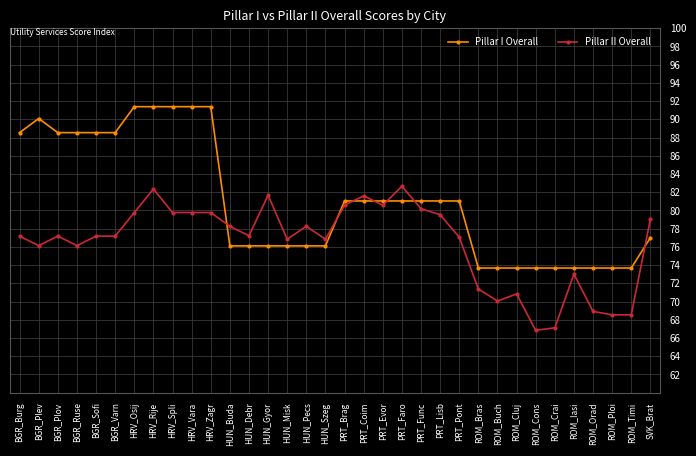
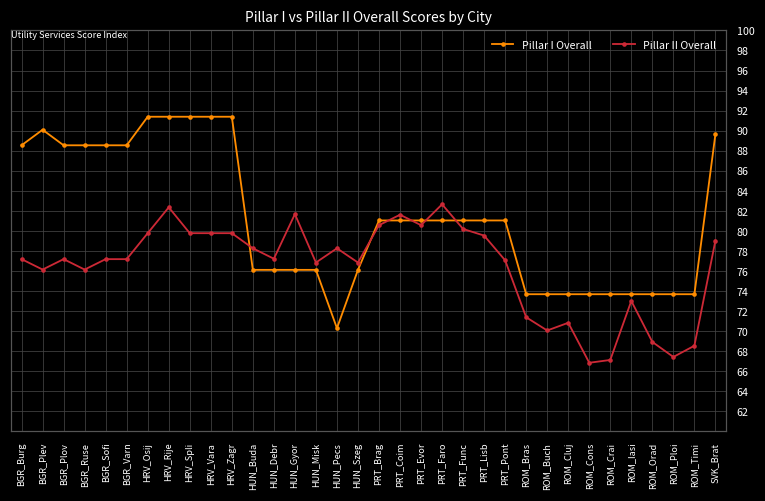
Pillar I Overall, HUN_Pecs: 76 -> 70
Pillar II Overall, ROM_Ploi: 69 -> 67
Pillar I Overall, SVK_Brat: 77 -> 90
